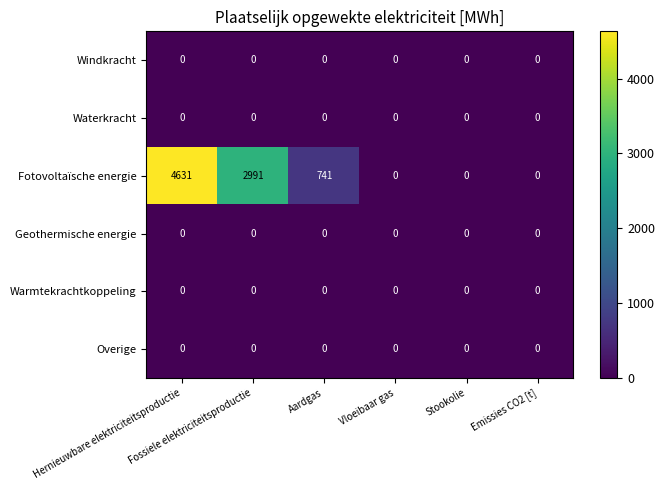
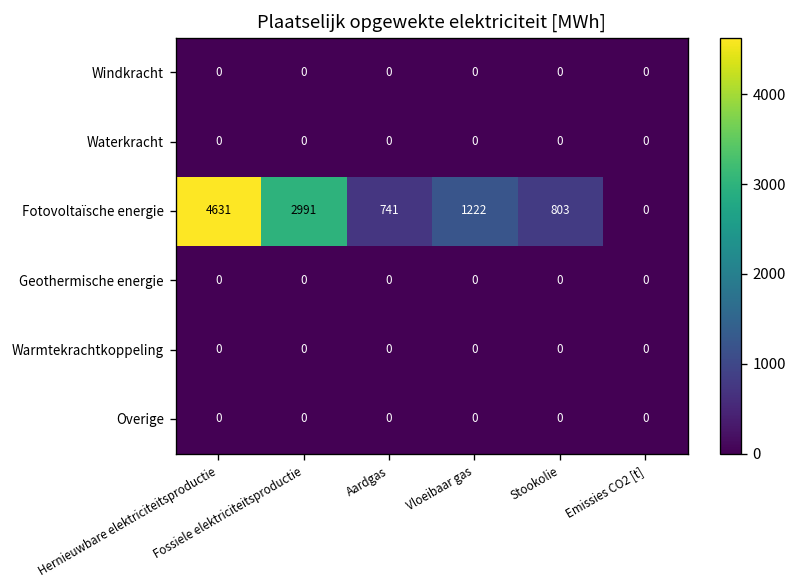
Fotovoltaïsche energie, Vloeibaar gas: 0 -> 1222
Fotovoltaïsche energie, Stookolie: 0 -> 803
